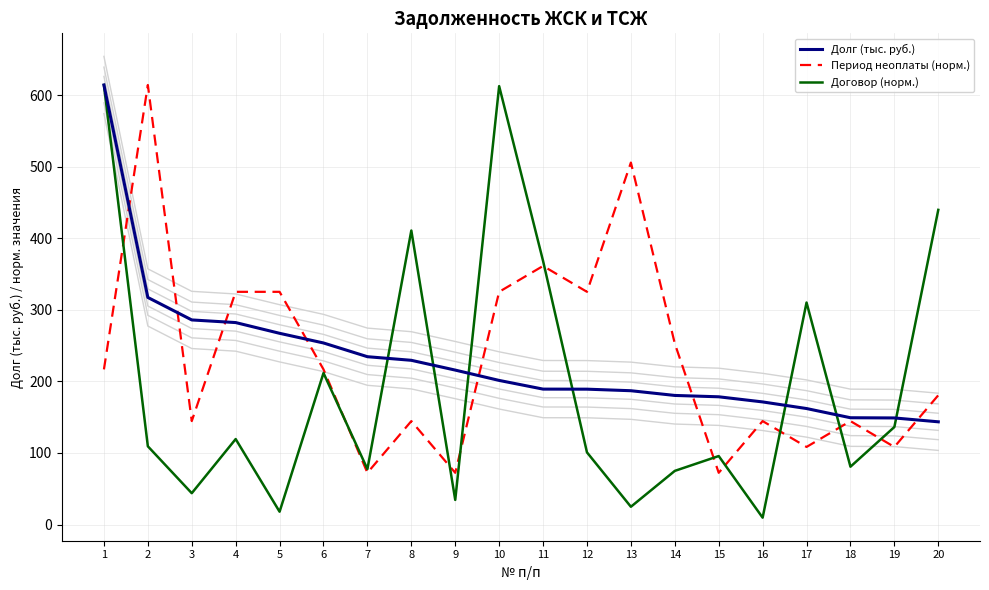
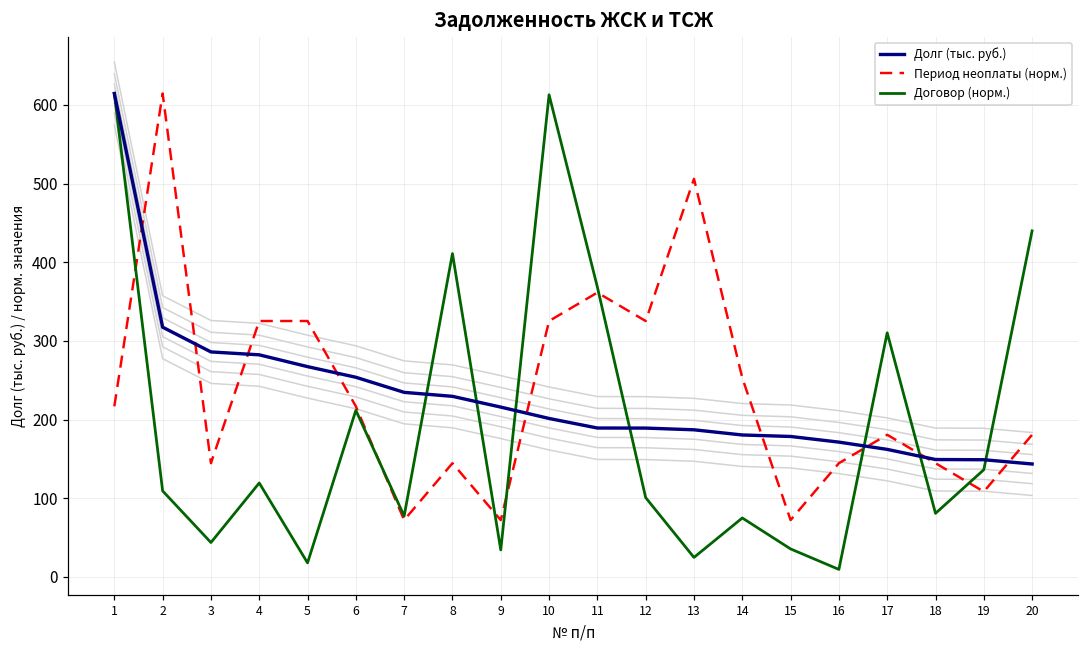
Договор (норм.), 15: 100 -> 40
Период неоплаты (норм.), 17: 110 -> 180
